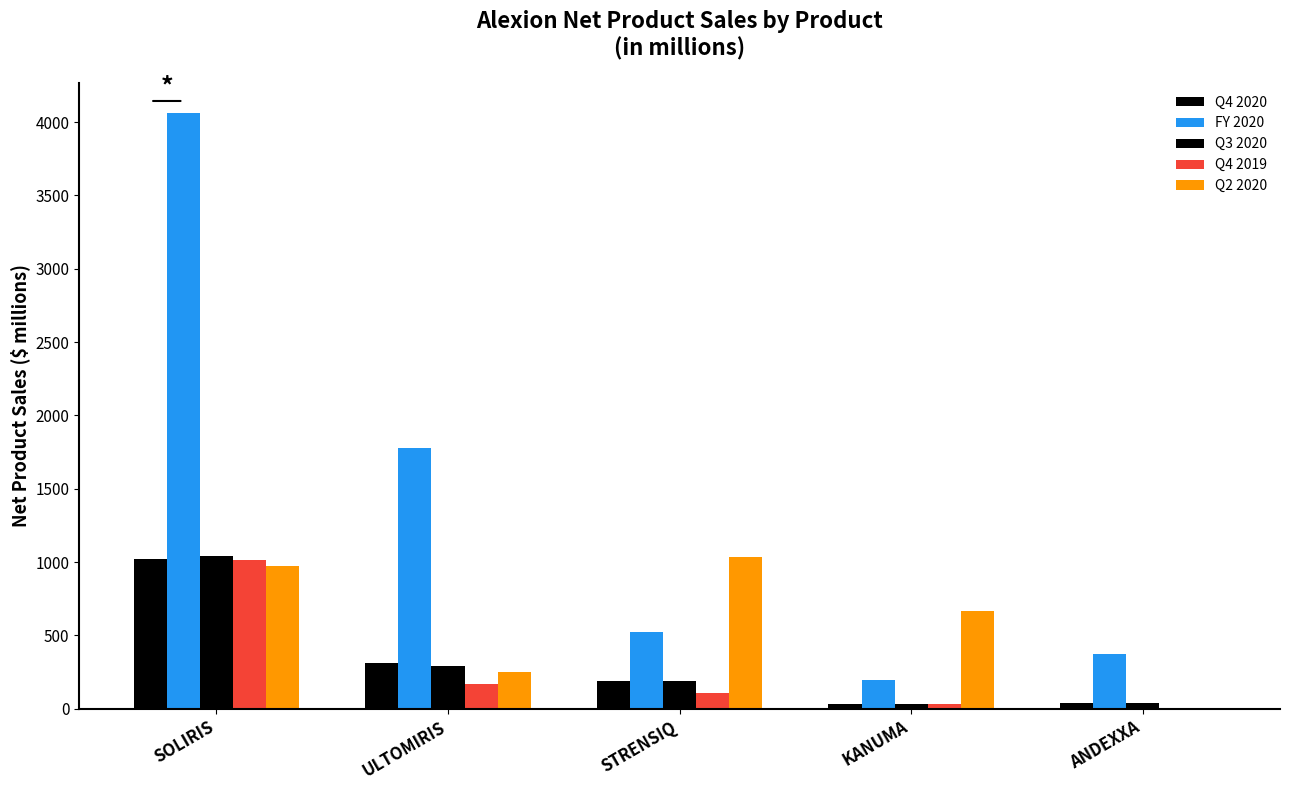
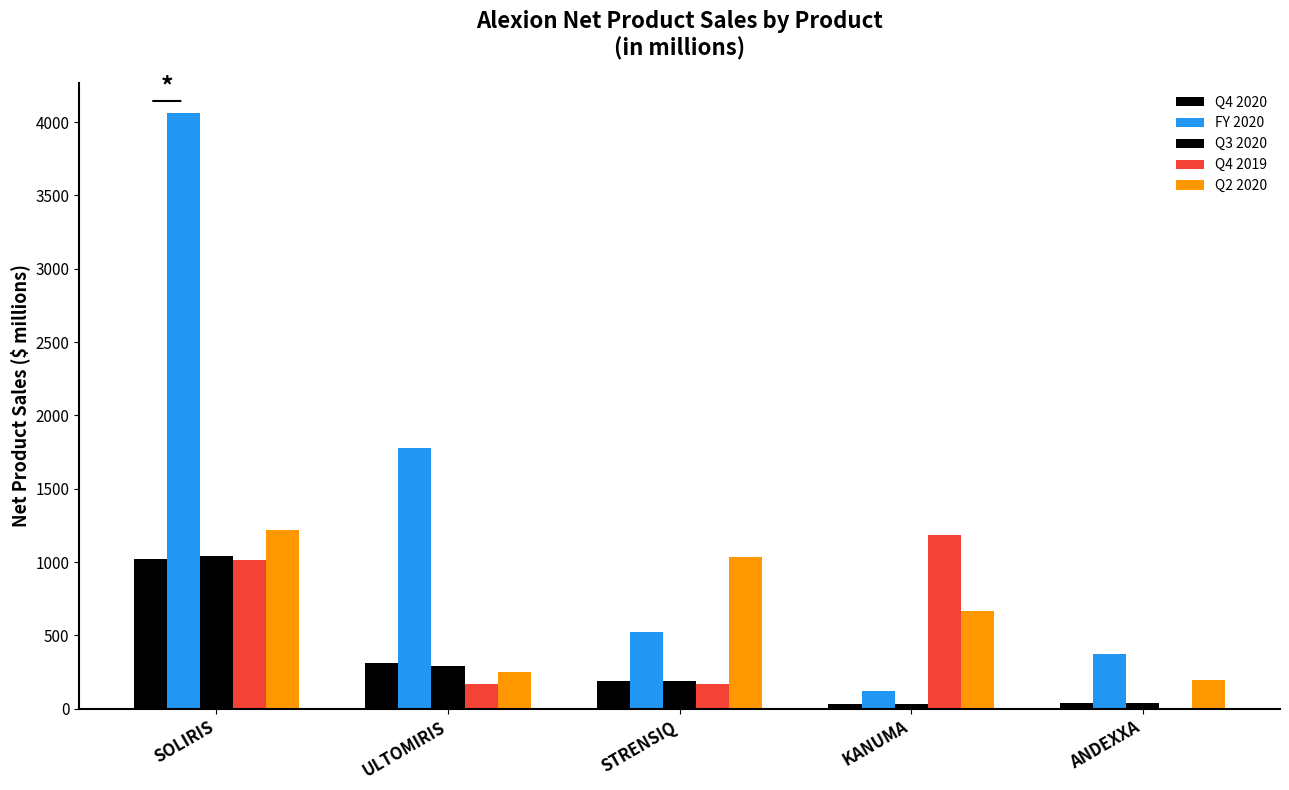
Q2 2020, SOLIRIS: 980 -> 1220
Q4 2019, STRENSIQ: 110 -> 170
FY 2020, KANUMA: 200 -> 120
Q4 2019, KANUMA: 30 -> 1180
Q2 2020, ANDEXXA: 0 -> 190
